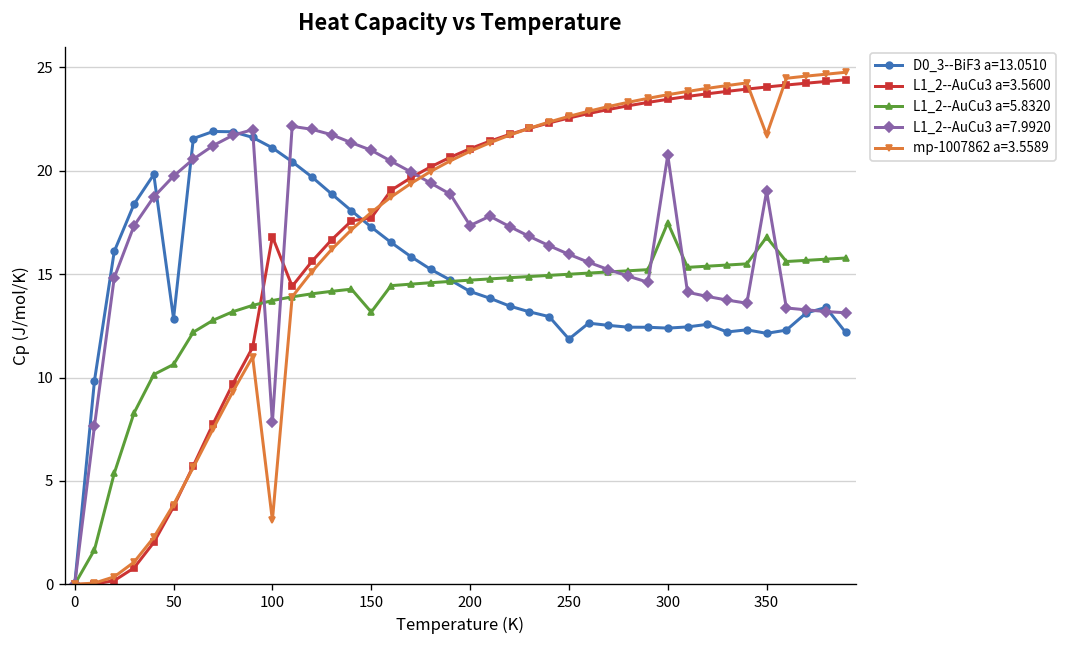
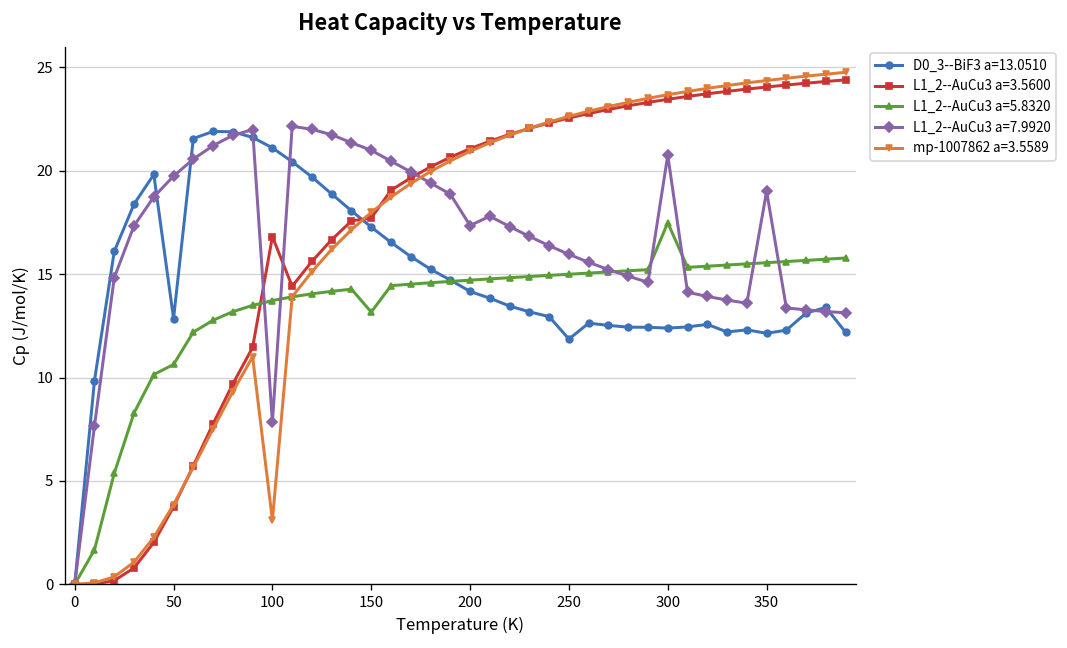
L1_2--AuCu3 a=5.8320, 350: 16.8 -> 15.6
mp-1007862 a=3.5589, 350: 21.7 -> 24.4
